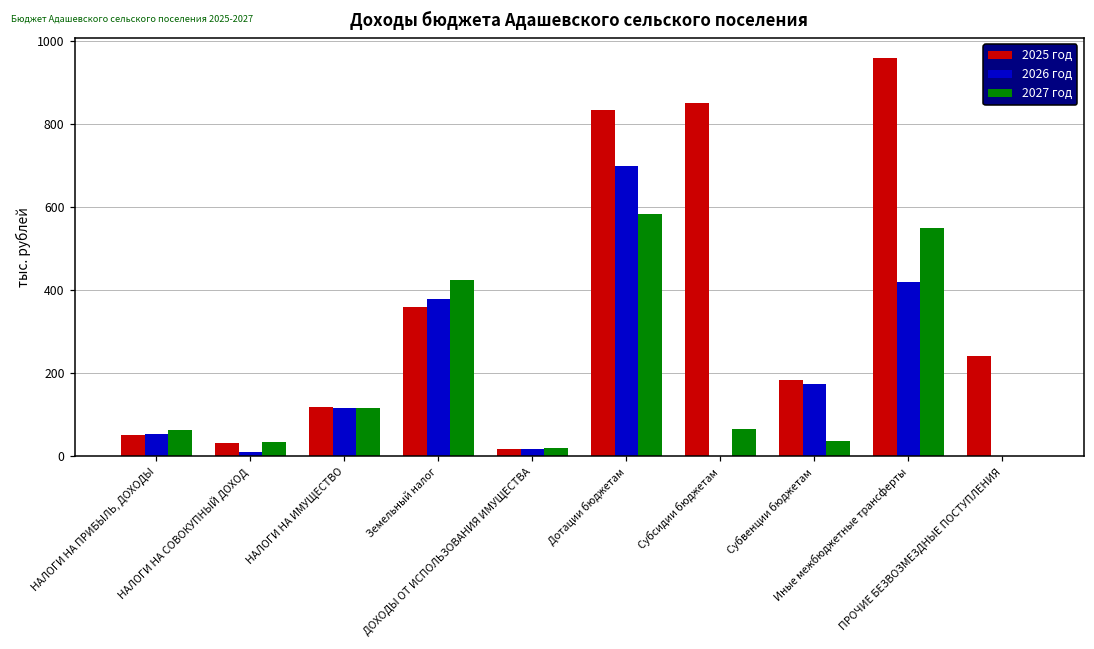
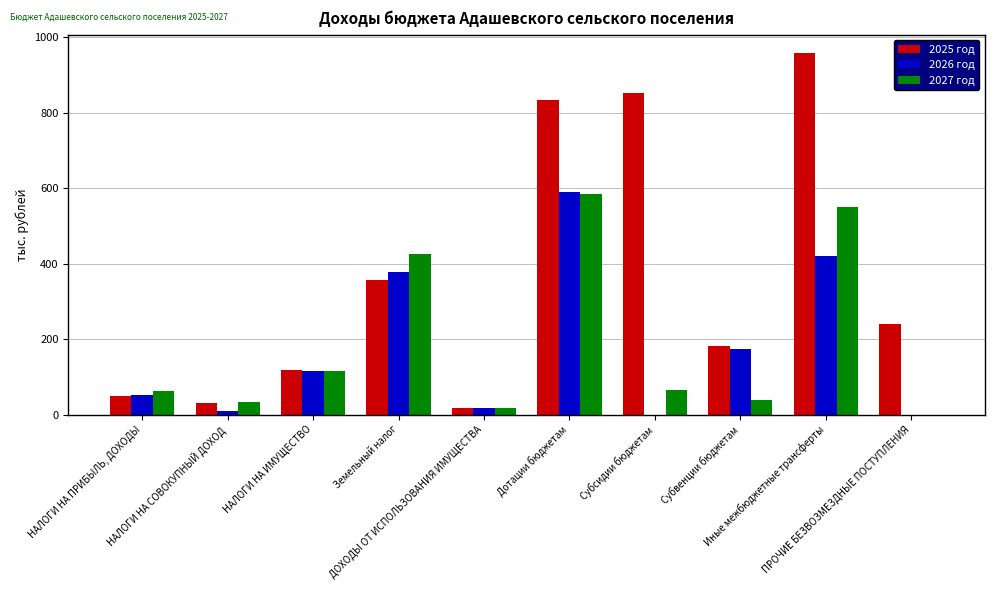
2026 год, Дотации бюджетам: 700 -> 590
